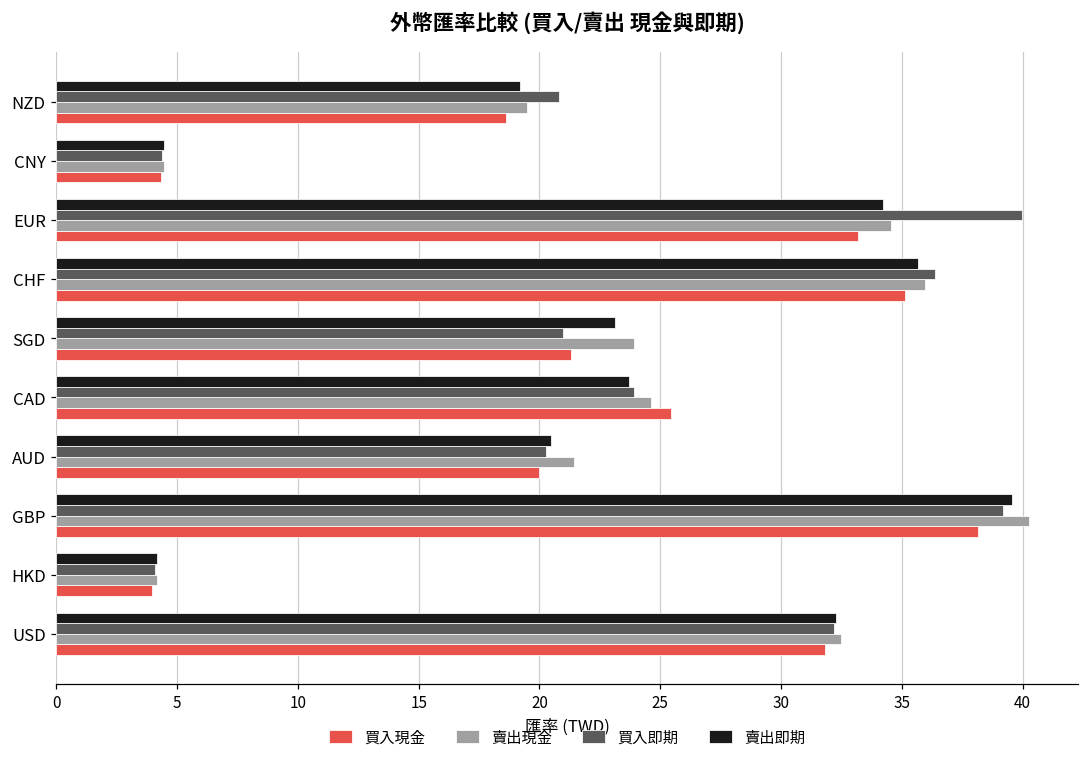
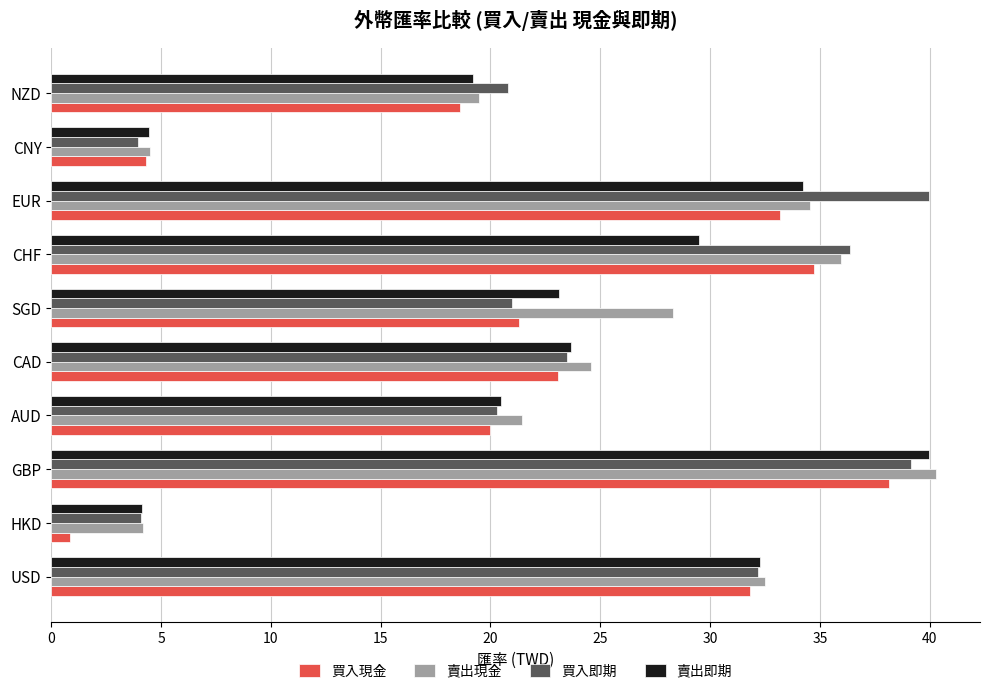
買入即期, CNY: 4.4 -> 4.0
賣出即期, CHF: 35.7 -> 29.5
買入現金, CHF: 35.2 -> 34.8
賣出現金, SGD: 23.9 -> 28.3
買入即期, CAD: 23.9 -> 23.5
買入現金, CAD: 25.4 -> 23.1
賣出即期, GBP: 39.6 -> 40.0
買入現金, HKD: 4.0 -> 0.9
